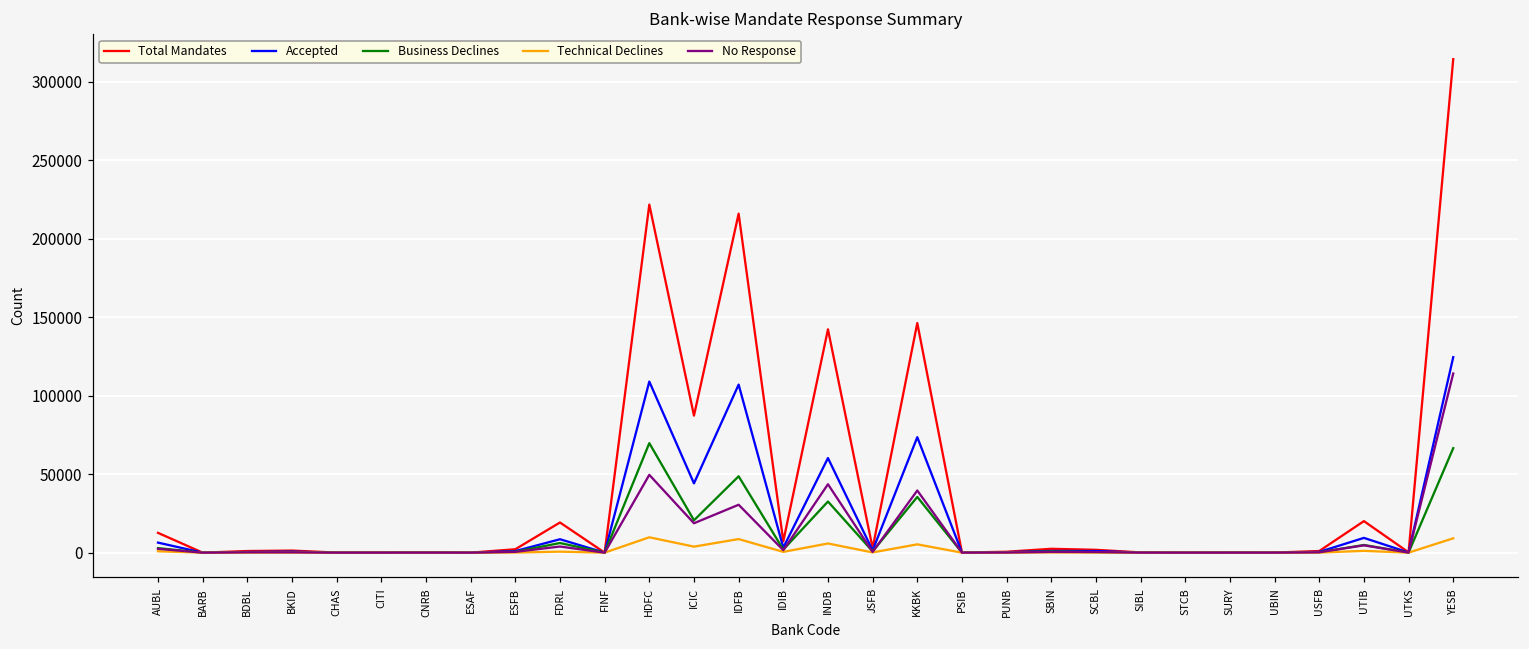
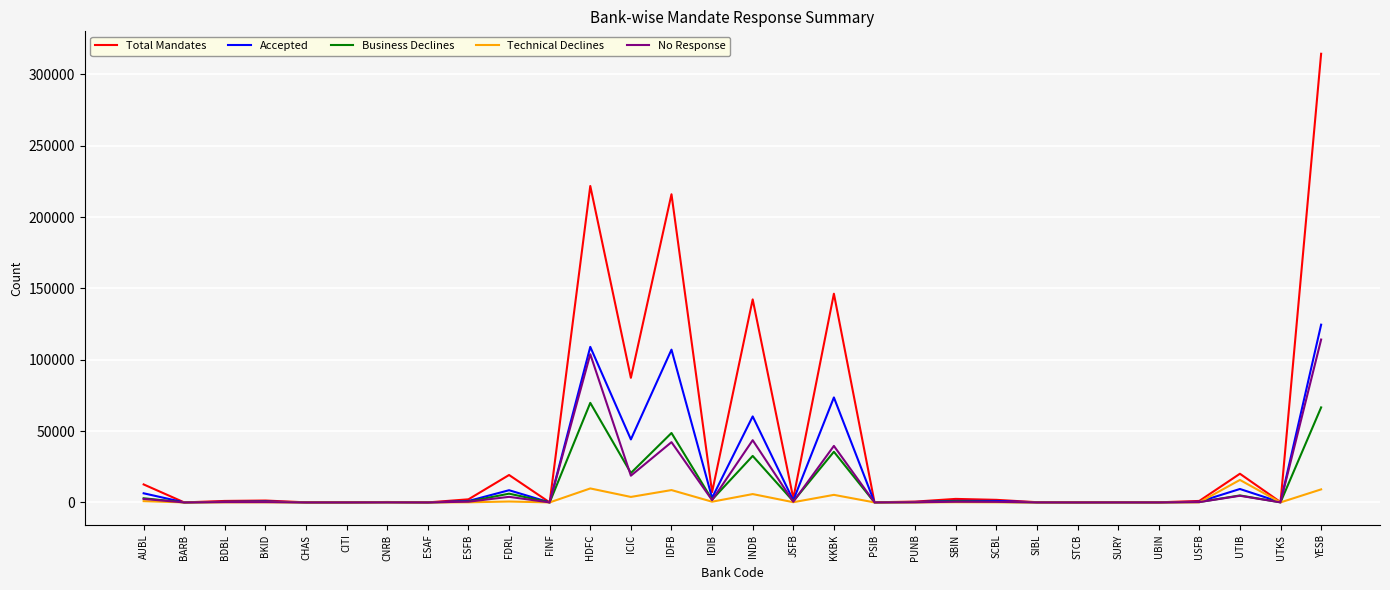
No Response, HDFC: 50000 -> 104000
No Response, IDFB: 31000 -> 42000
Technical Declines, UTIB: 1000 -> 16000
